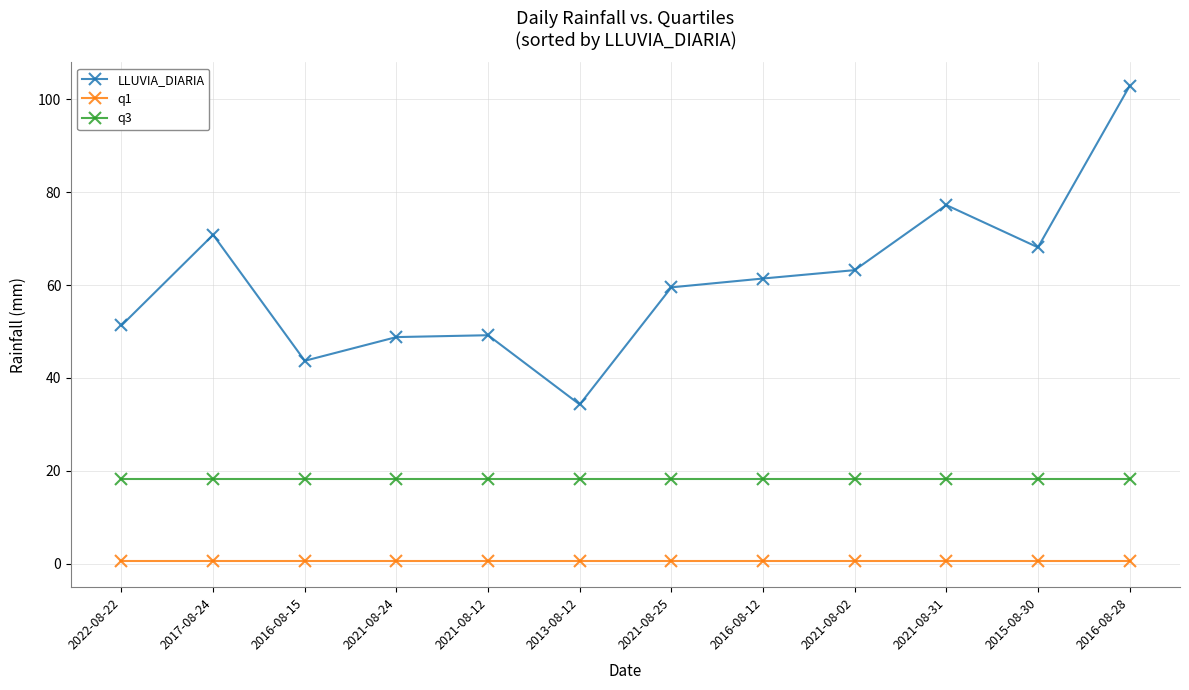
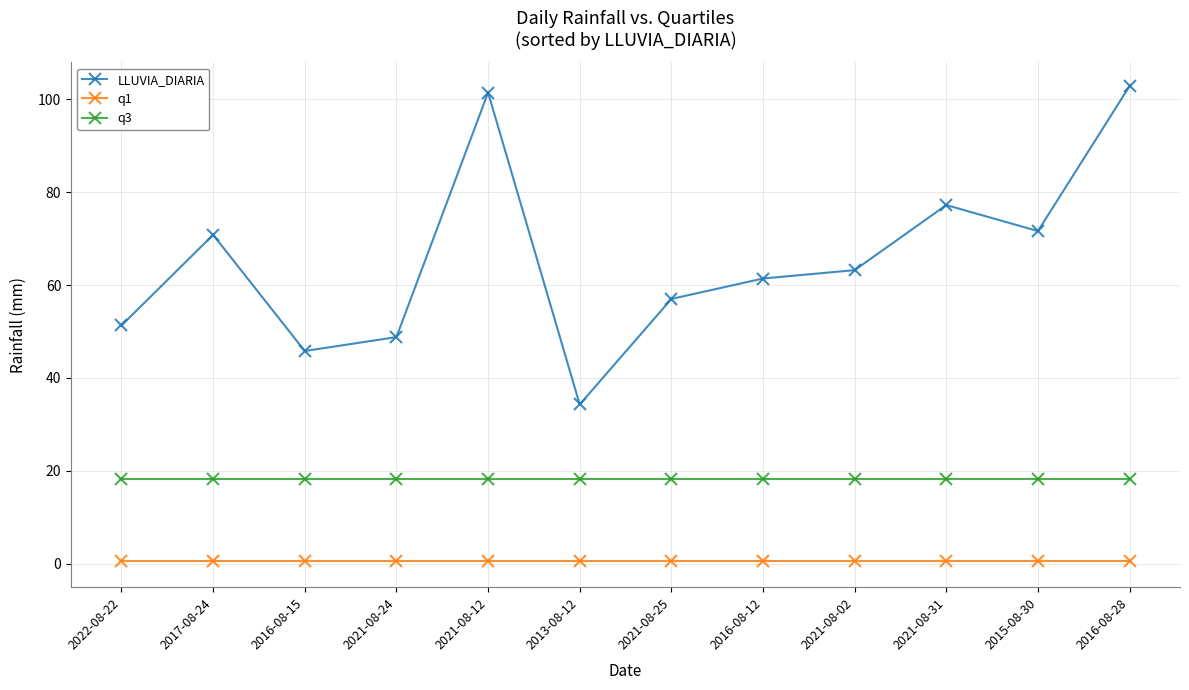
LLUVIA_DIARIA, 2016-08-15: 44 -> 46
LLUVIA_DIARIA, 2021-08-12: 49 -> 101
LLUVIA_DIARIA, 2021-08-25: 60 -> 57
LLUVIA_DIARIA, 2015-08-30: 68 -> 72
